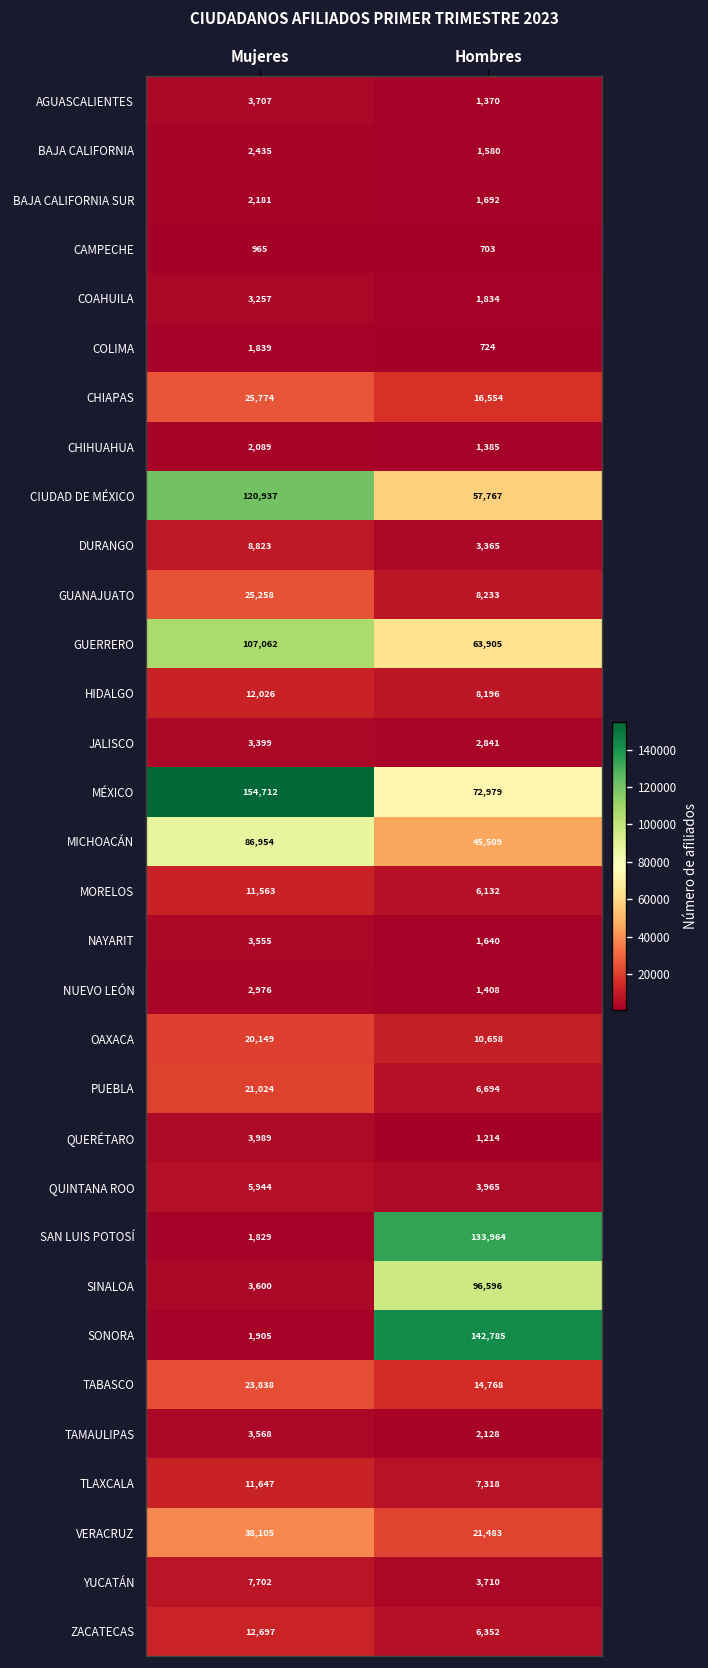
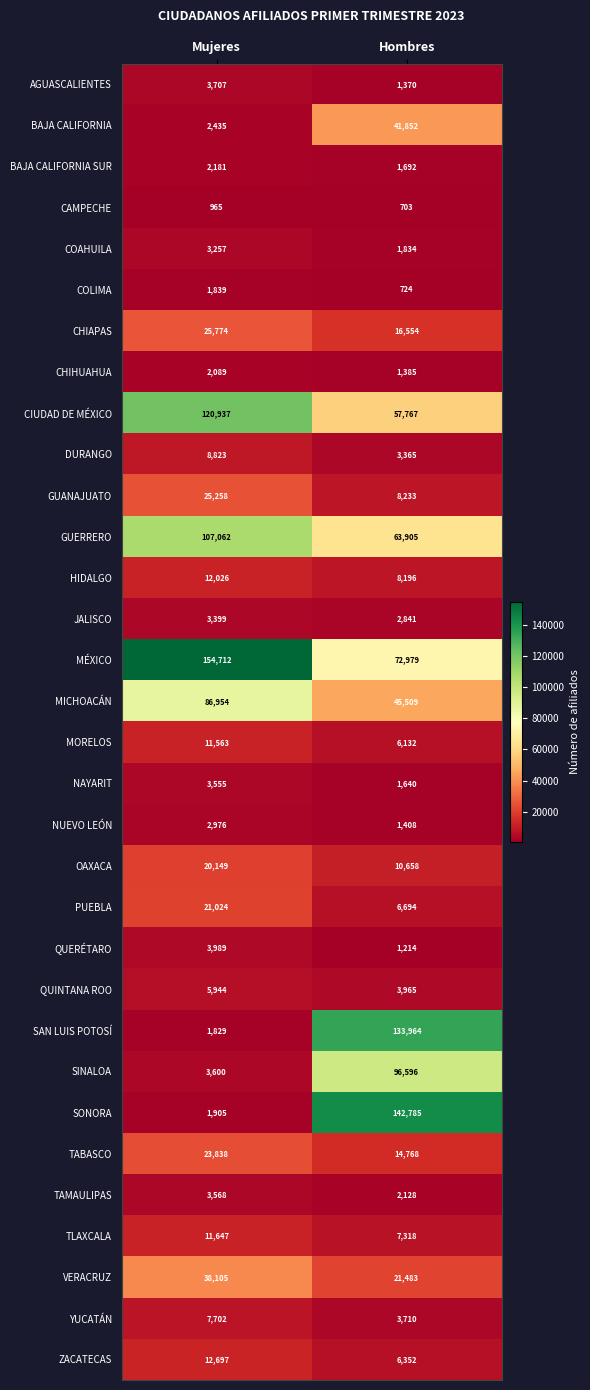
BAJA CALIFORNIA, Hombres: 1,580 -> 41,852
